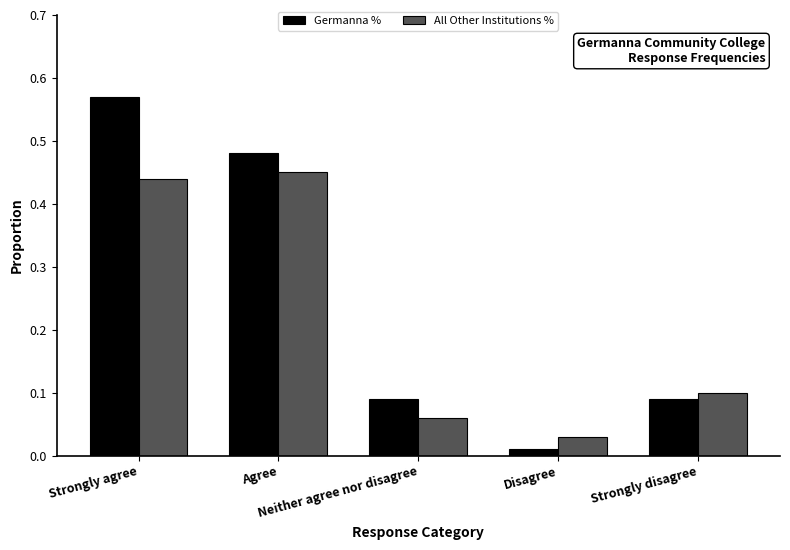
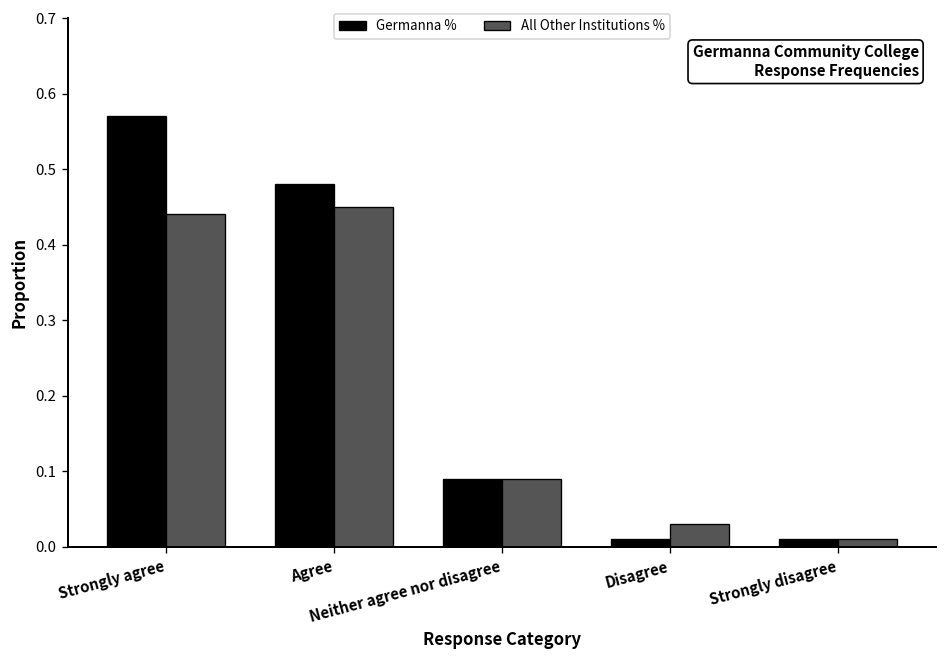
All Other Institutions %, Neither agree nor disagree: 0.06 -> 0.09
Germanna %, Strongly disagree: 0.09 -> 0.01
All Other Institutions %, Strongly disagree: 0.10 -> 0.01
